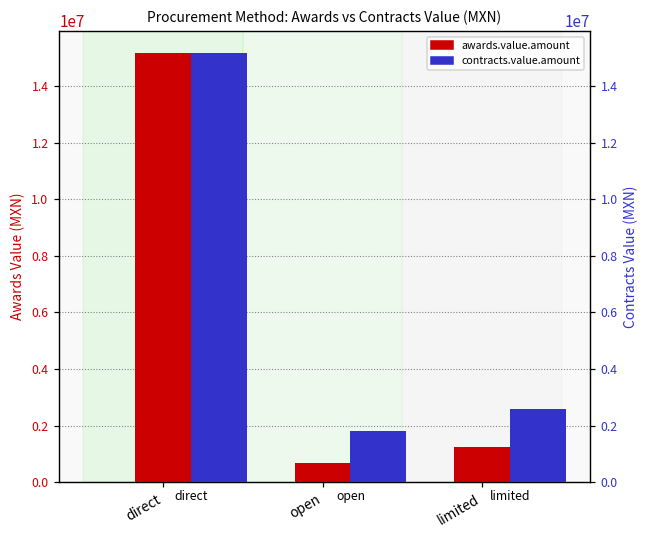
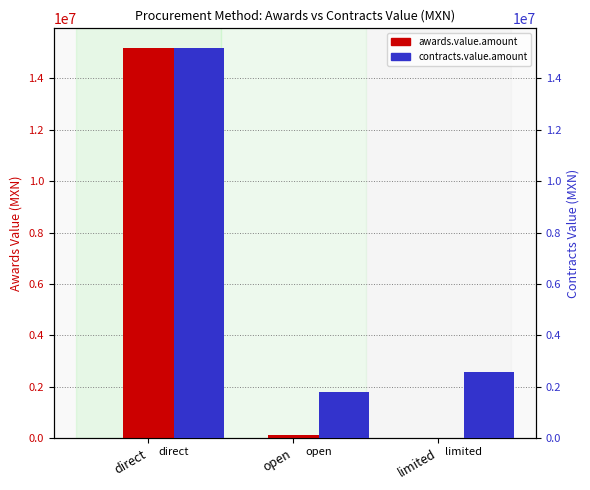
awards.value.amount, open: 700000 -> 100000
awards.value.amount, limited: 1300000 -> 0
